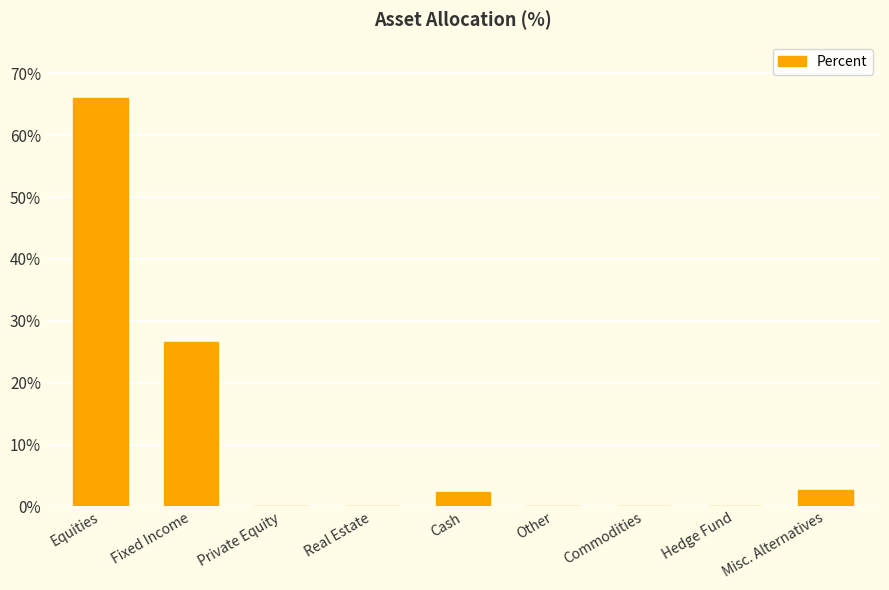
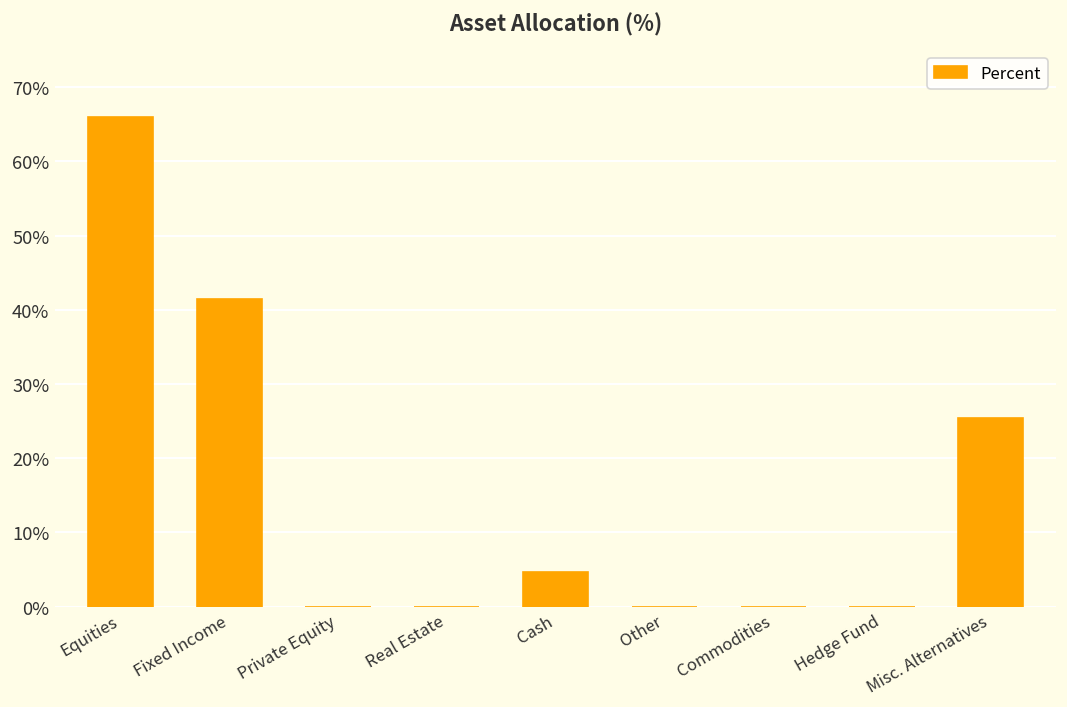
Fixed Income: 27% -> 42%
Cash: 2% -> 5%
Misc. Alternatives: 3% -> 25%
